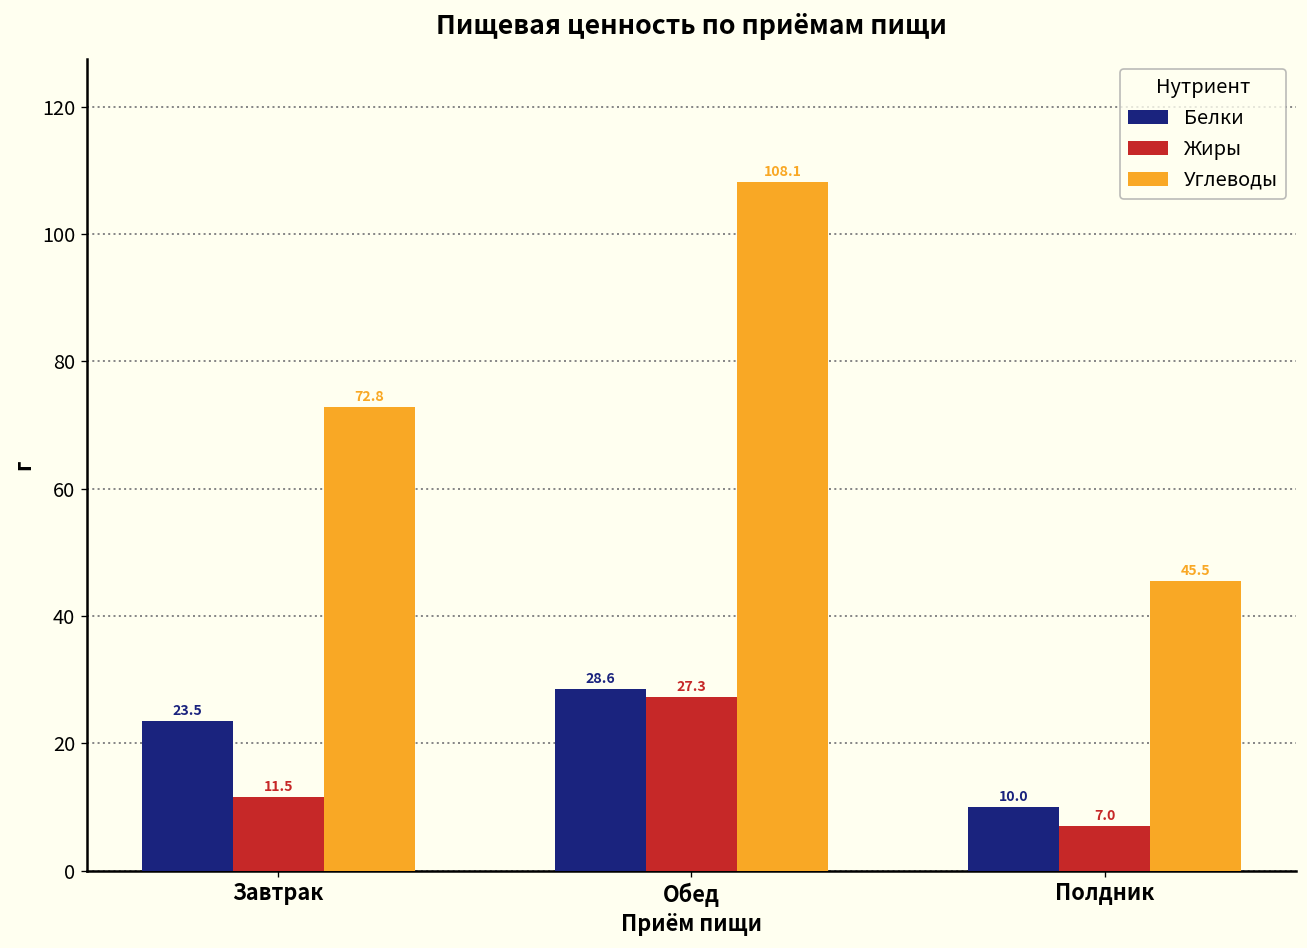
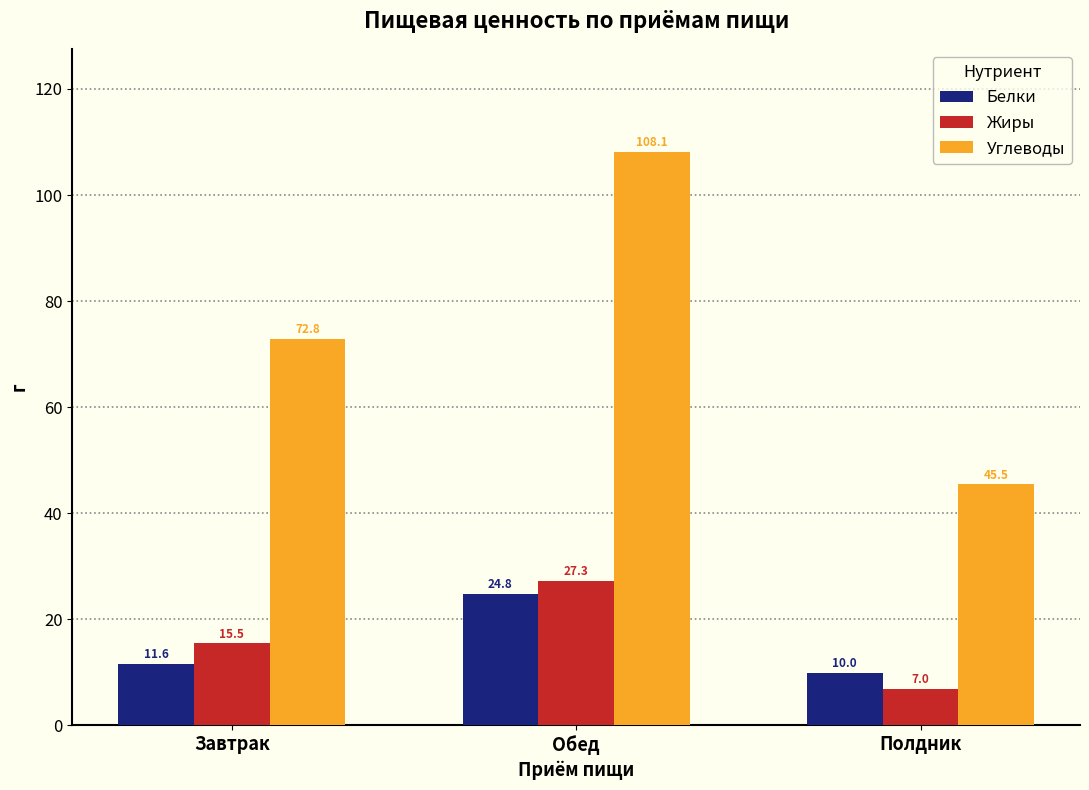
Белки, Завтрак: 23.5 -> 11.6
Жиры, Завтрак: 11.5 -> 15.5
Белки, Обед: 28.6 -> 24.8
